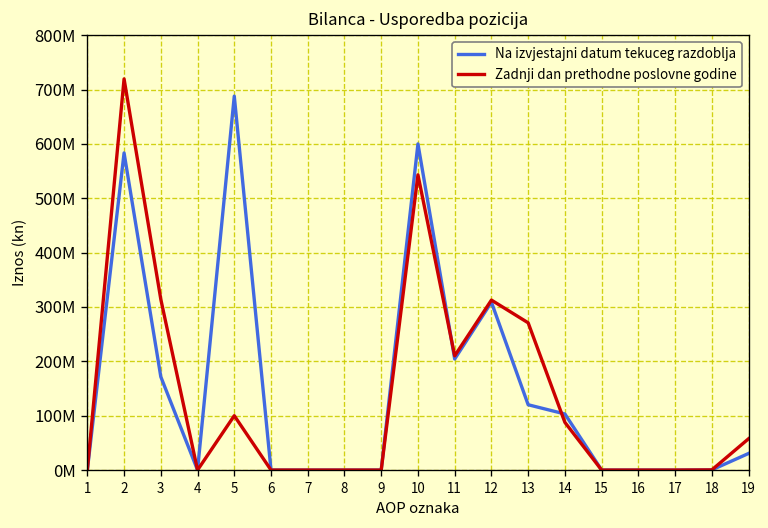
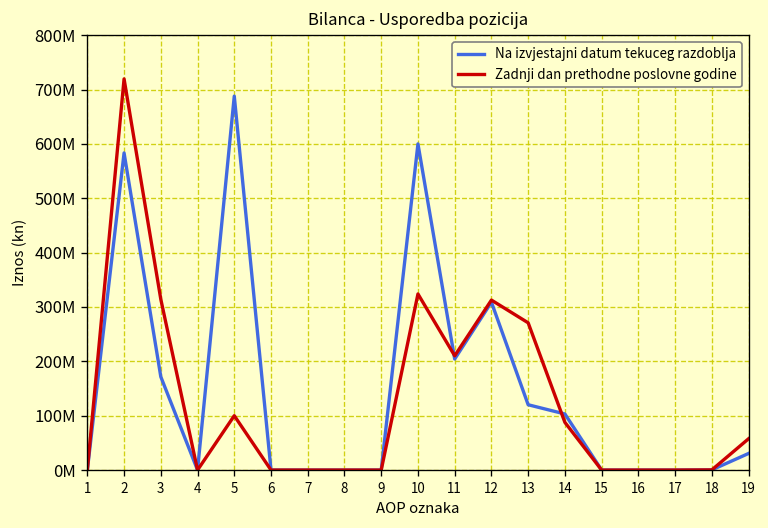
Zadnji dan prethodne poslovne godine, 10: 540000000 -> 320000000
